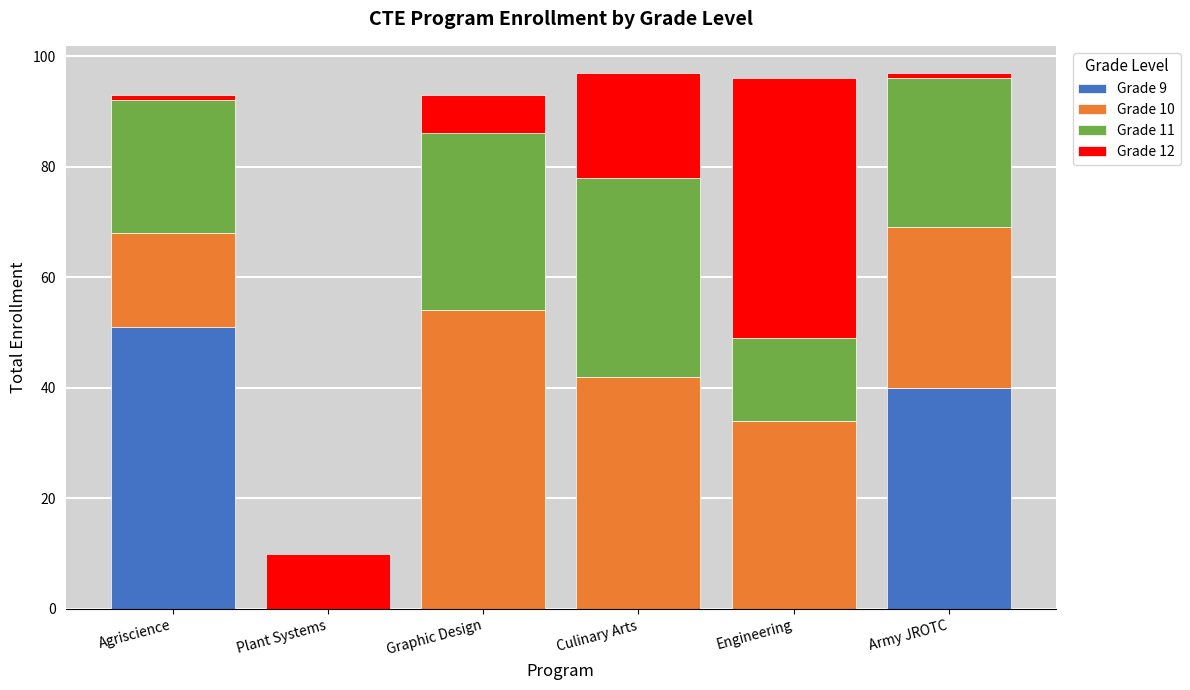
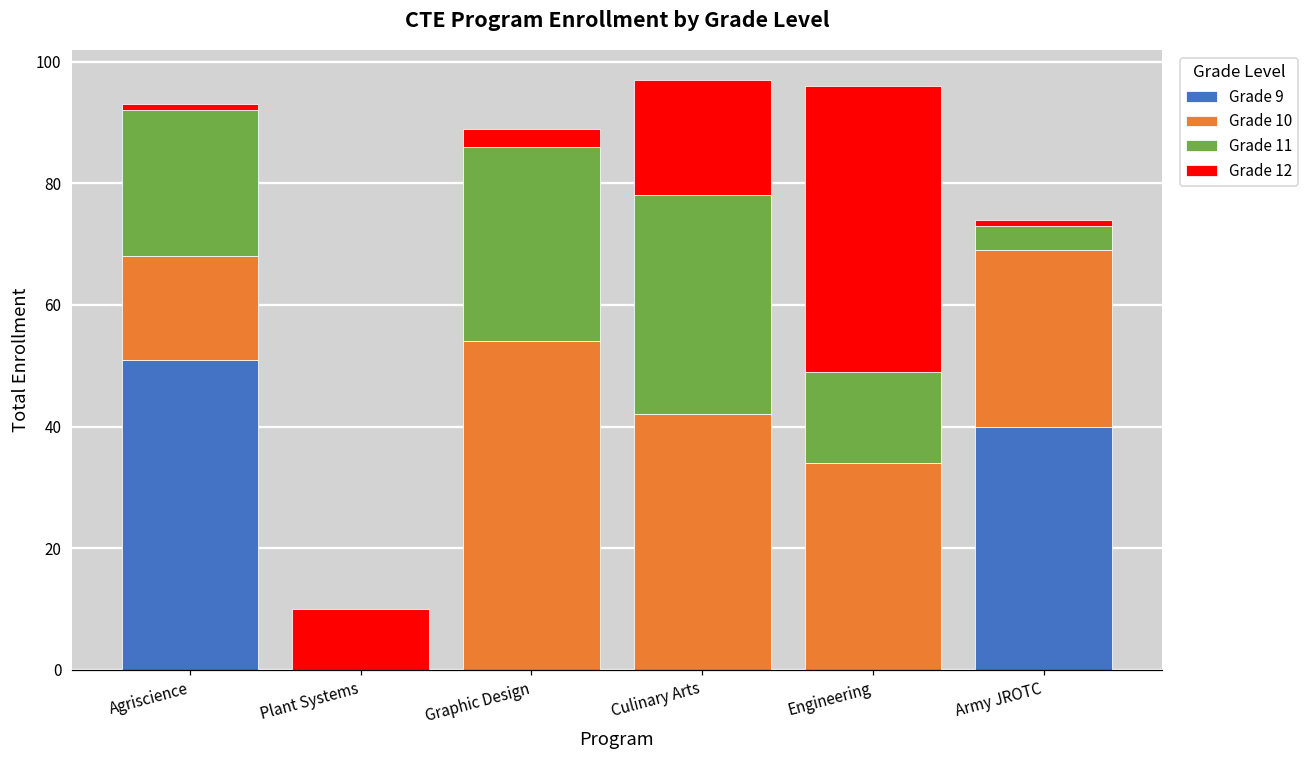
Grade 12, Graphic Design: 7 -> 3
Grade 11, Army JROTC: 27 -> 4
